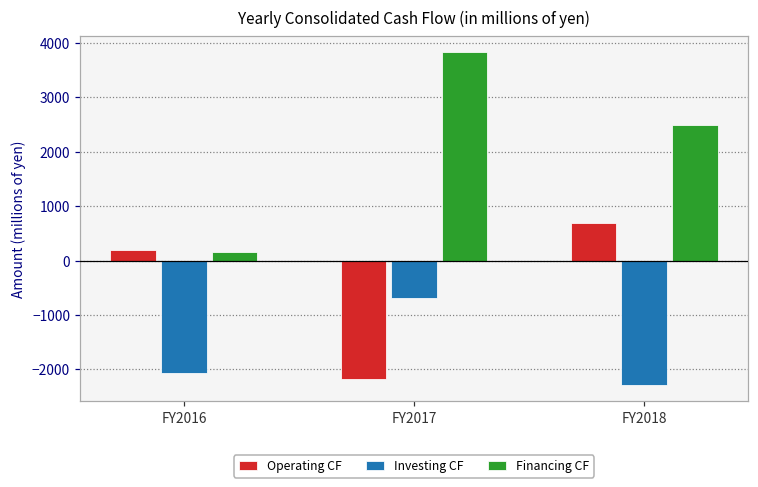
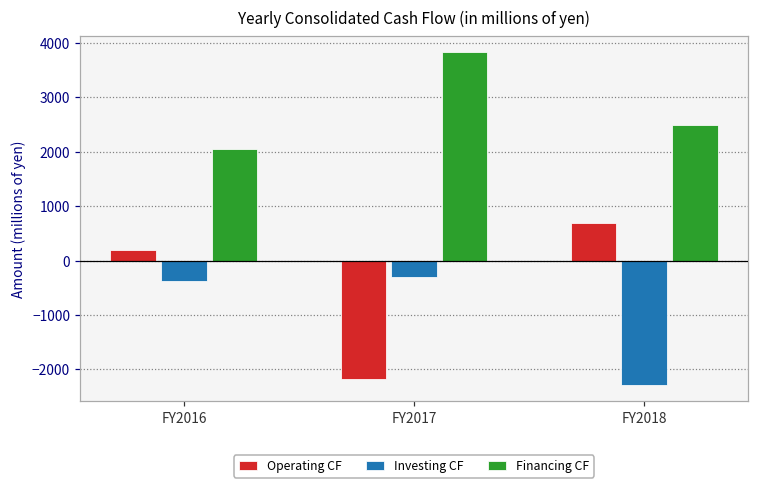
Investing CF, FY2016: -2100 -> -400
Financing CF, FY2016: 200 -> 2000
Investing CF, FY2017: -700 -> -300
